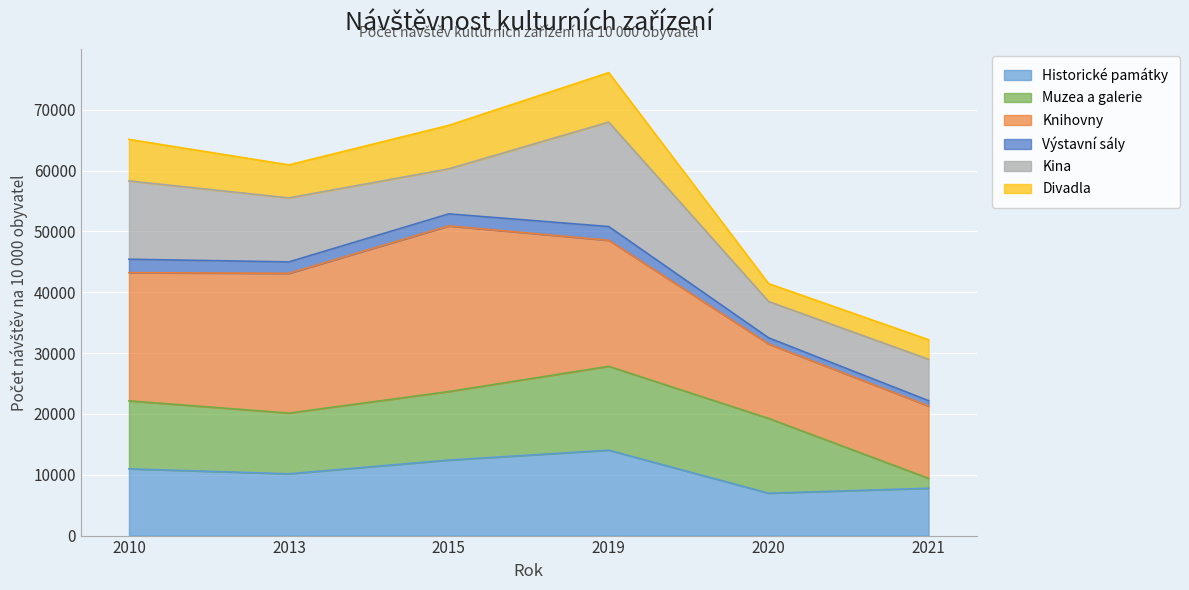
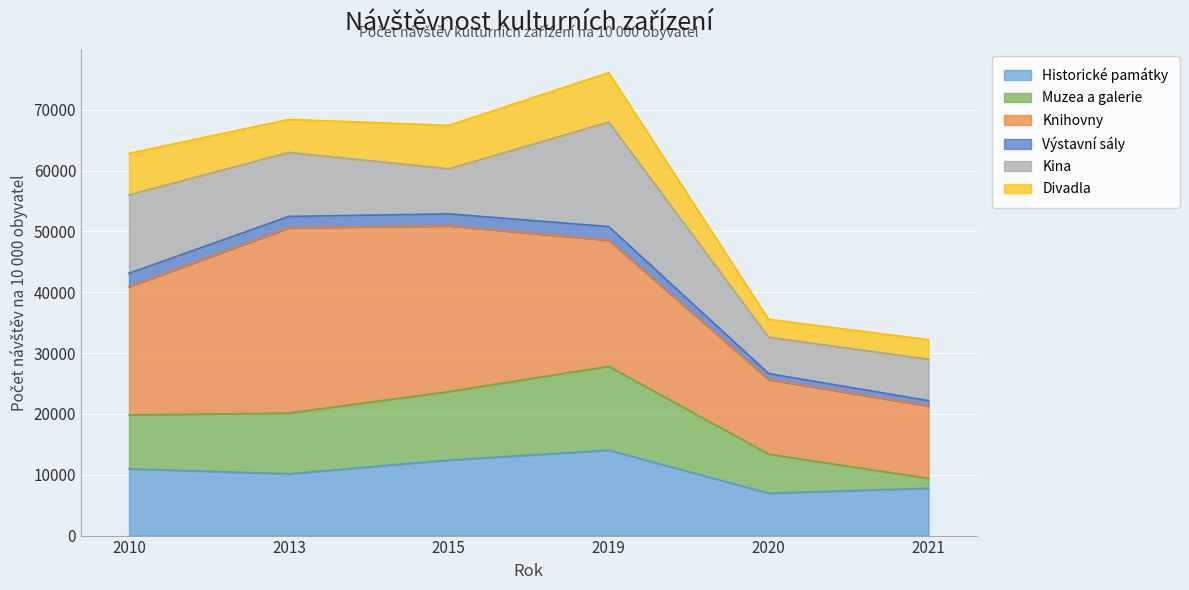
Muzea a galerie, 2010: 11000 -> 9000
Knihovny, 2013: 23000 -> 30000
Muzea a galerie, 2020: 12000 -> 6000
